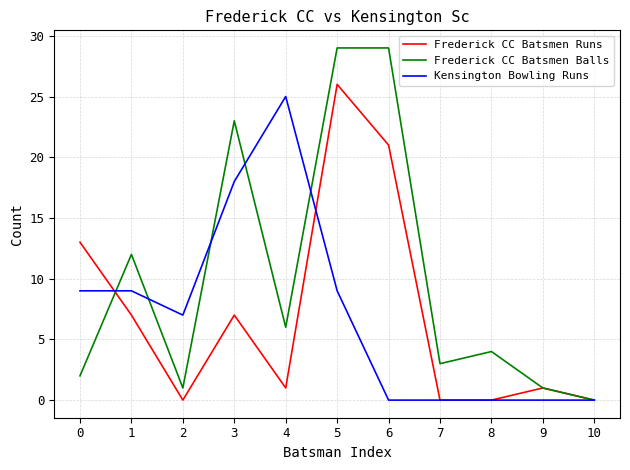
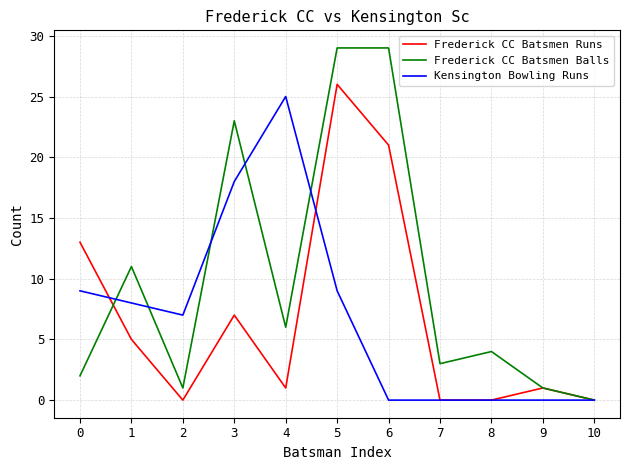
Frederick CC Batsmen Runs, 1: 7 -> 5
Frederick CC Batsmen Balls, 1: 12 -> 11
Kensington Bowling Runs, 1: 9 -> 8
